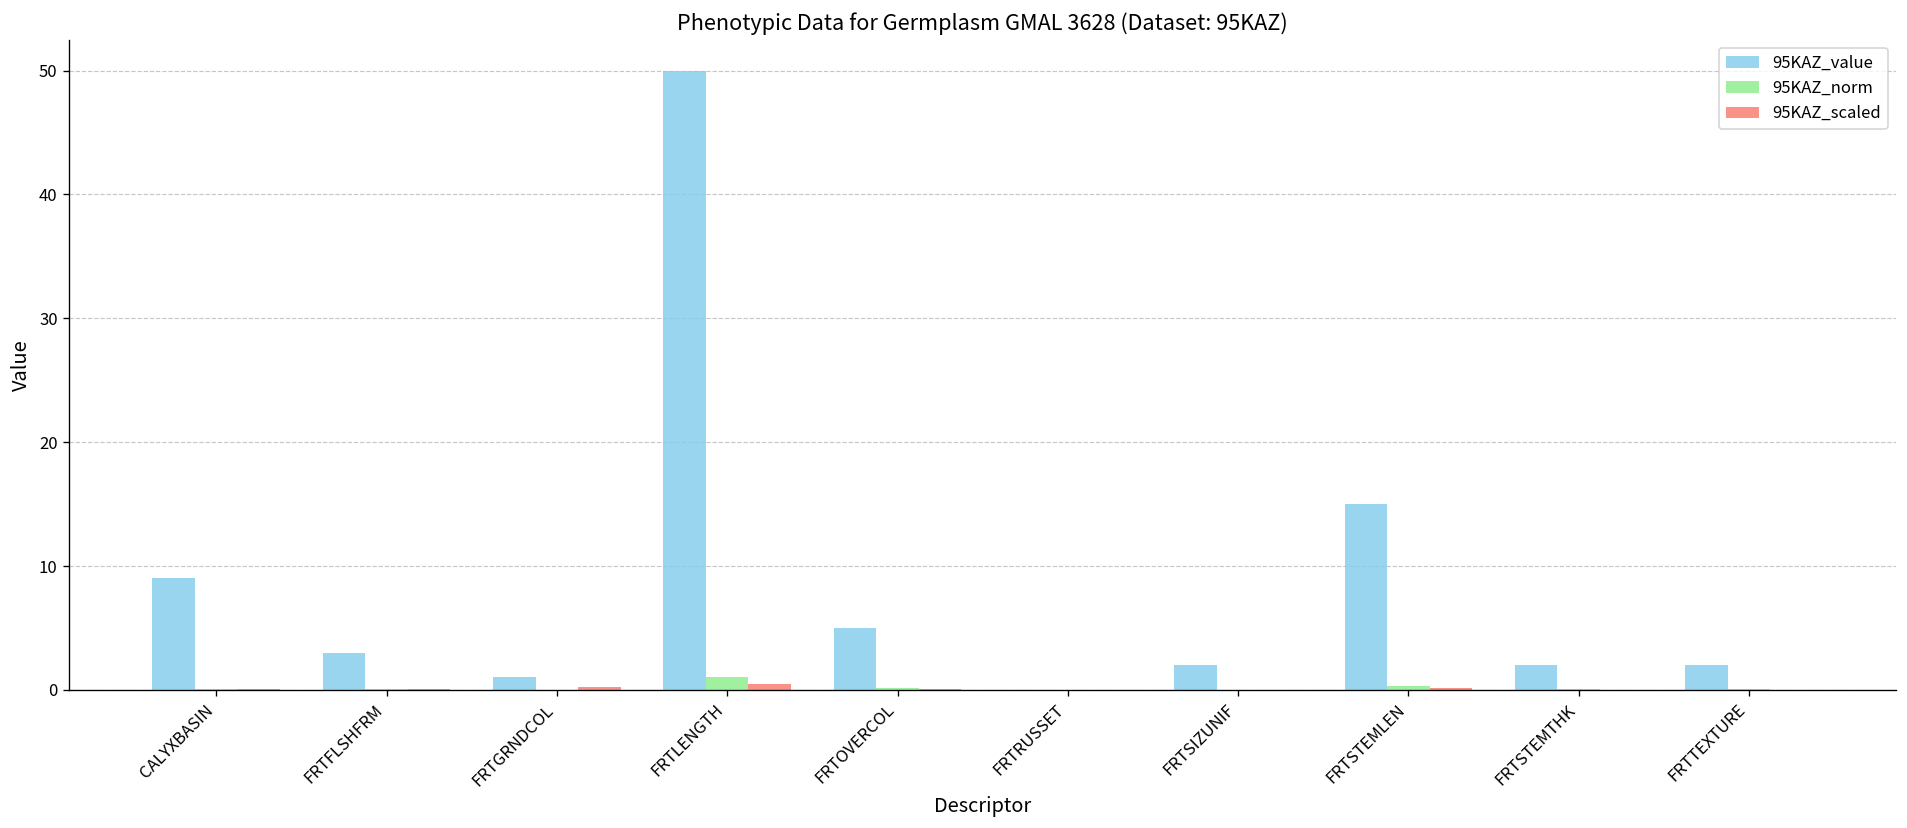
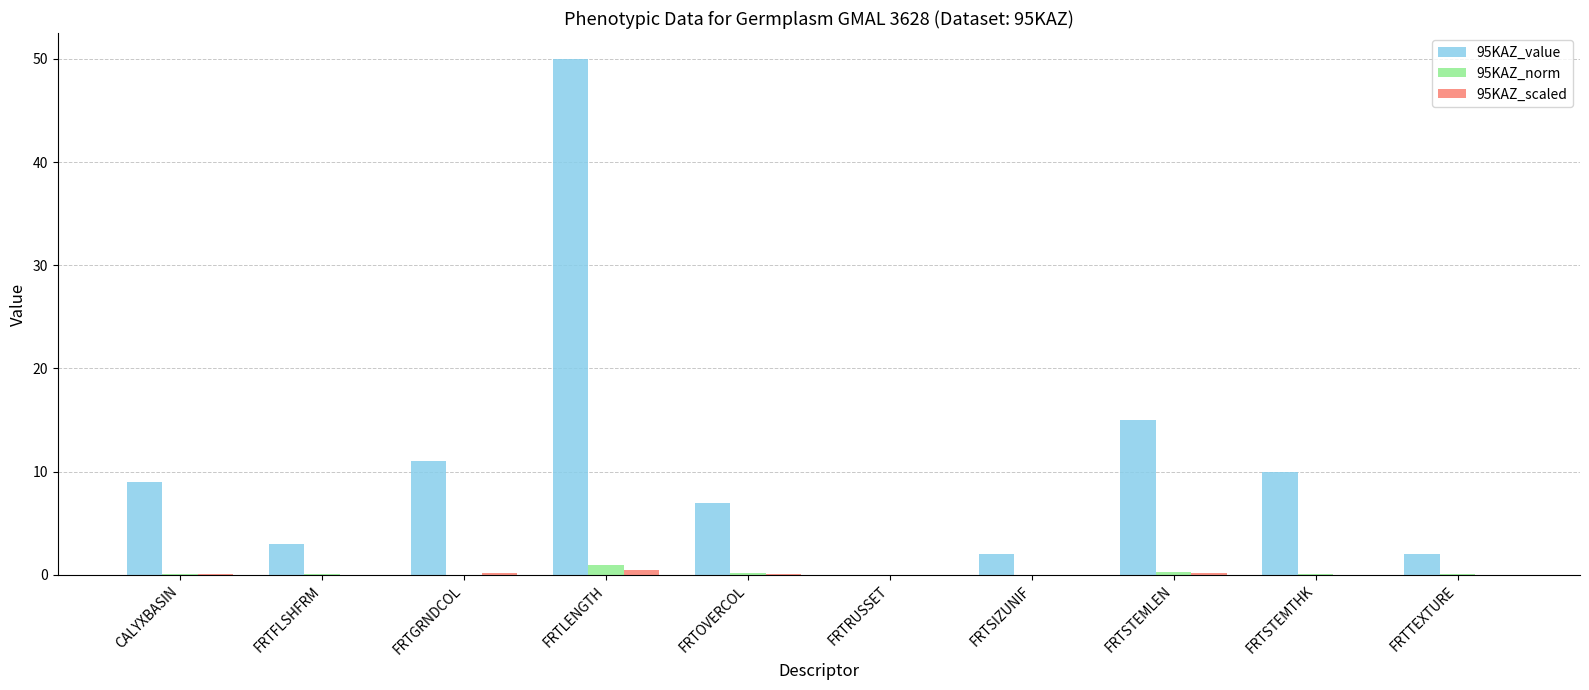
95KAZ_value, FRTGRNDCOL: 1 -> 11
95KAZ_value, FRTOVERCOL: 5 -> 7
95KAZ_value, FRTSTEMTHK: 2 -> 10
